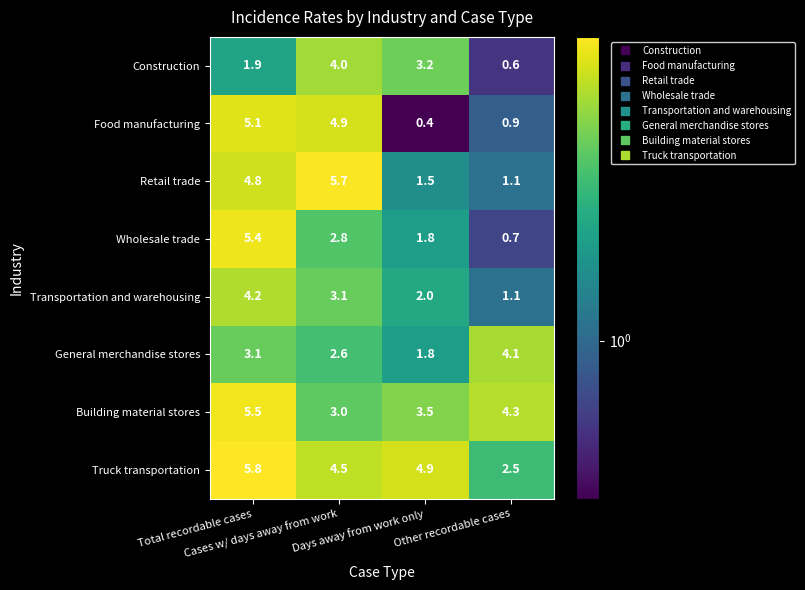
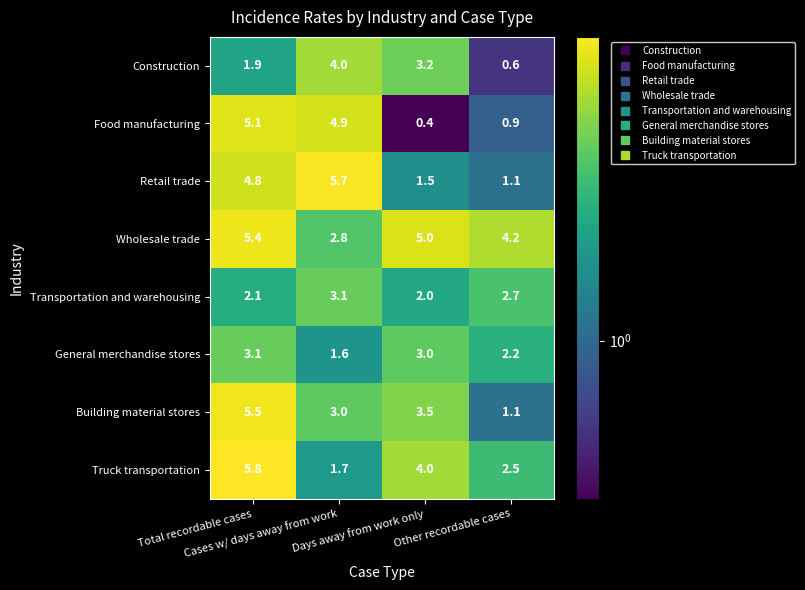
Wholesale trade, Days away from work only: 1.8 -> 5.0
Wholesale trade, Other recordable cases: 0.7 -> 4.2
Transportation and warehousing, Total recordable cases: 4.2 -> 2.1
Transportation and warehousing, Other recordable cases: 1.1 -> 2.7
General merchandise stores, Cases w/ days away from work: 2.6 -> 1.6
General merchandise stores, Days away from work only: 1.8 -> 3.0
General merchandise stores, Other recordable cases: 4.1 -> 2.2
Building material stores, Other recordable cases: 4.3 -> 1.1
Truck transportation, Cases w/ days away from work: 4.5 -> 1.7
Truck transportation, Days away from work only: 4.9 -> 4.0
